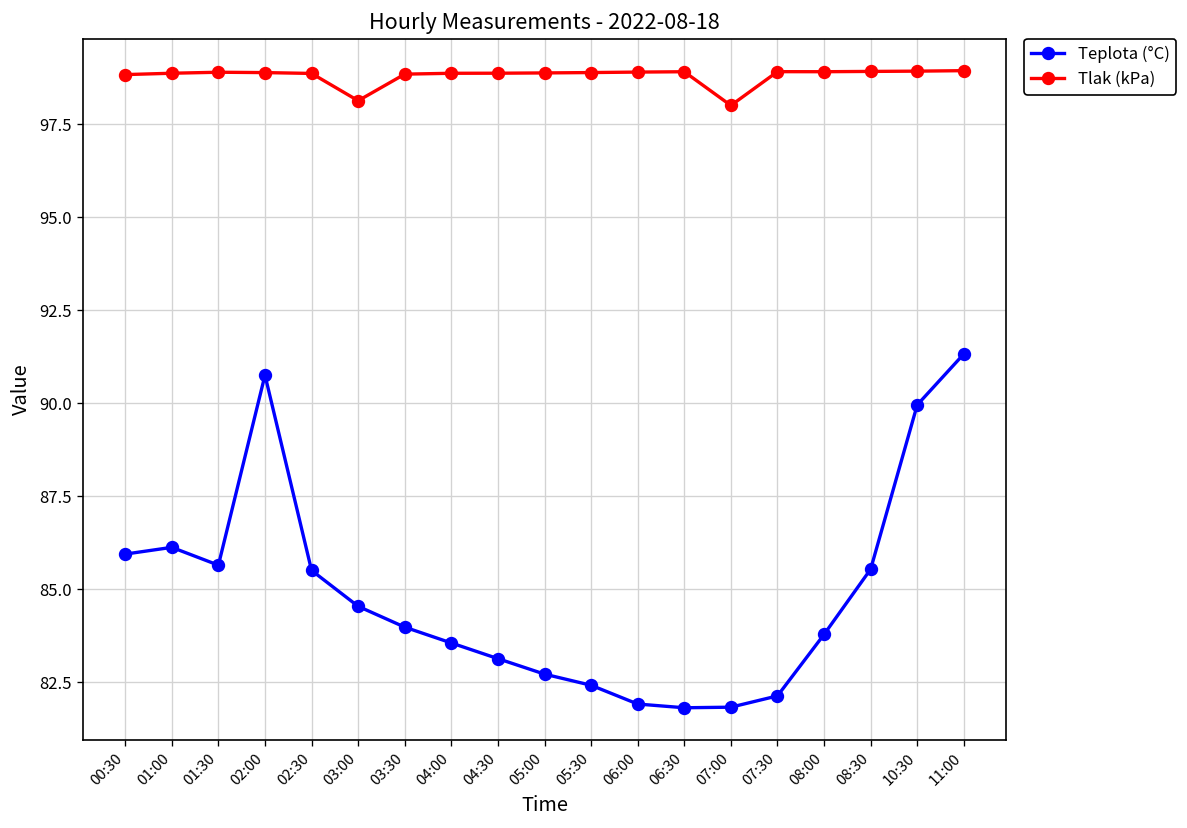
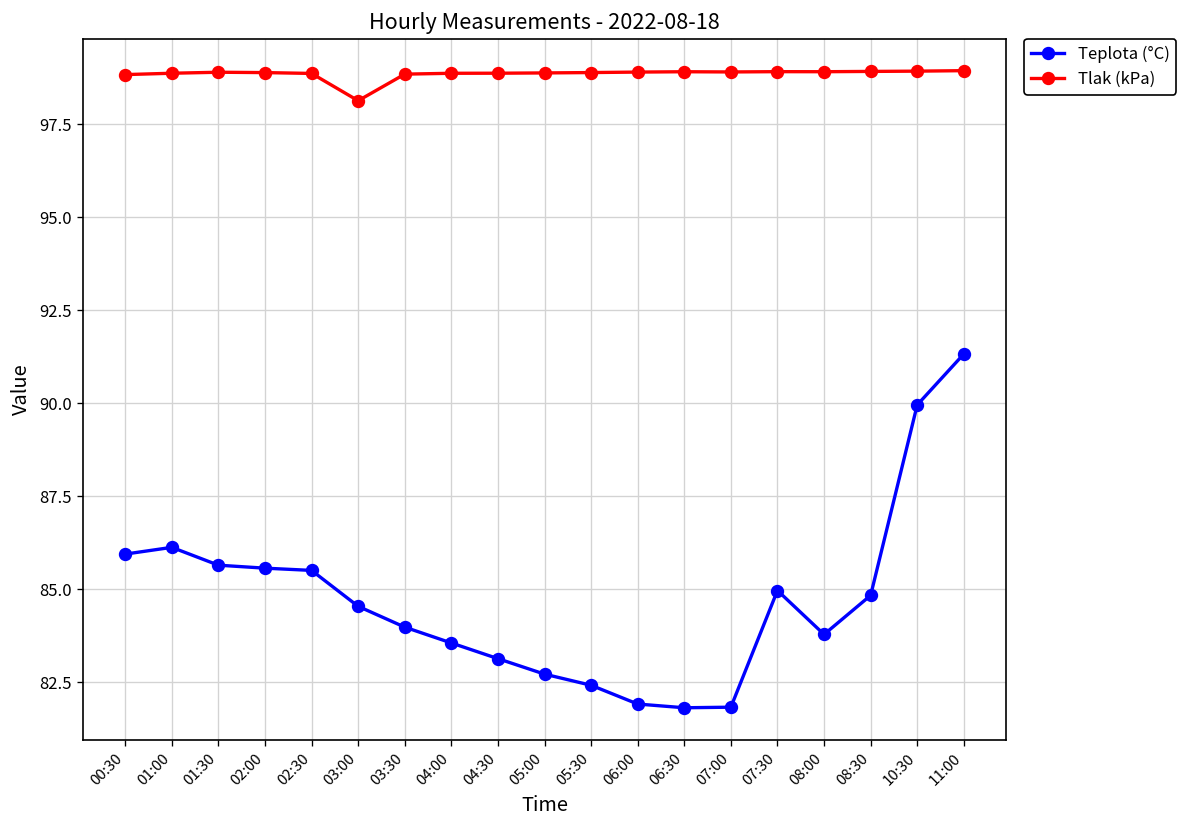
Teplota (°C), 02:00: 90.8 -> 85.6
Tlak (kPa), 07:00: 98.0 -> 98.9
Teplota (°C), 07:30: 82.1 -> 85.0
Teplota (°C), 08:30: 85.5 -> 84.8
